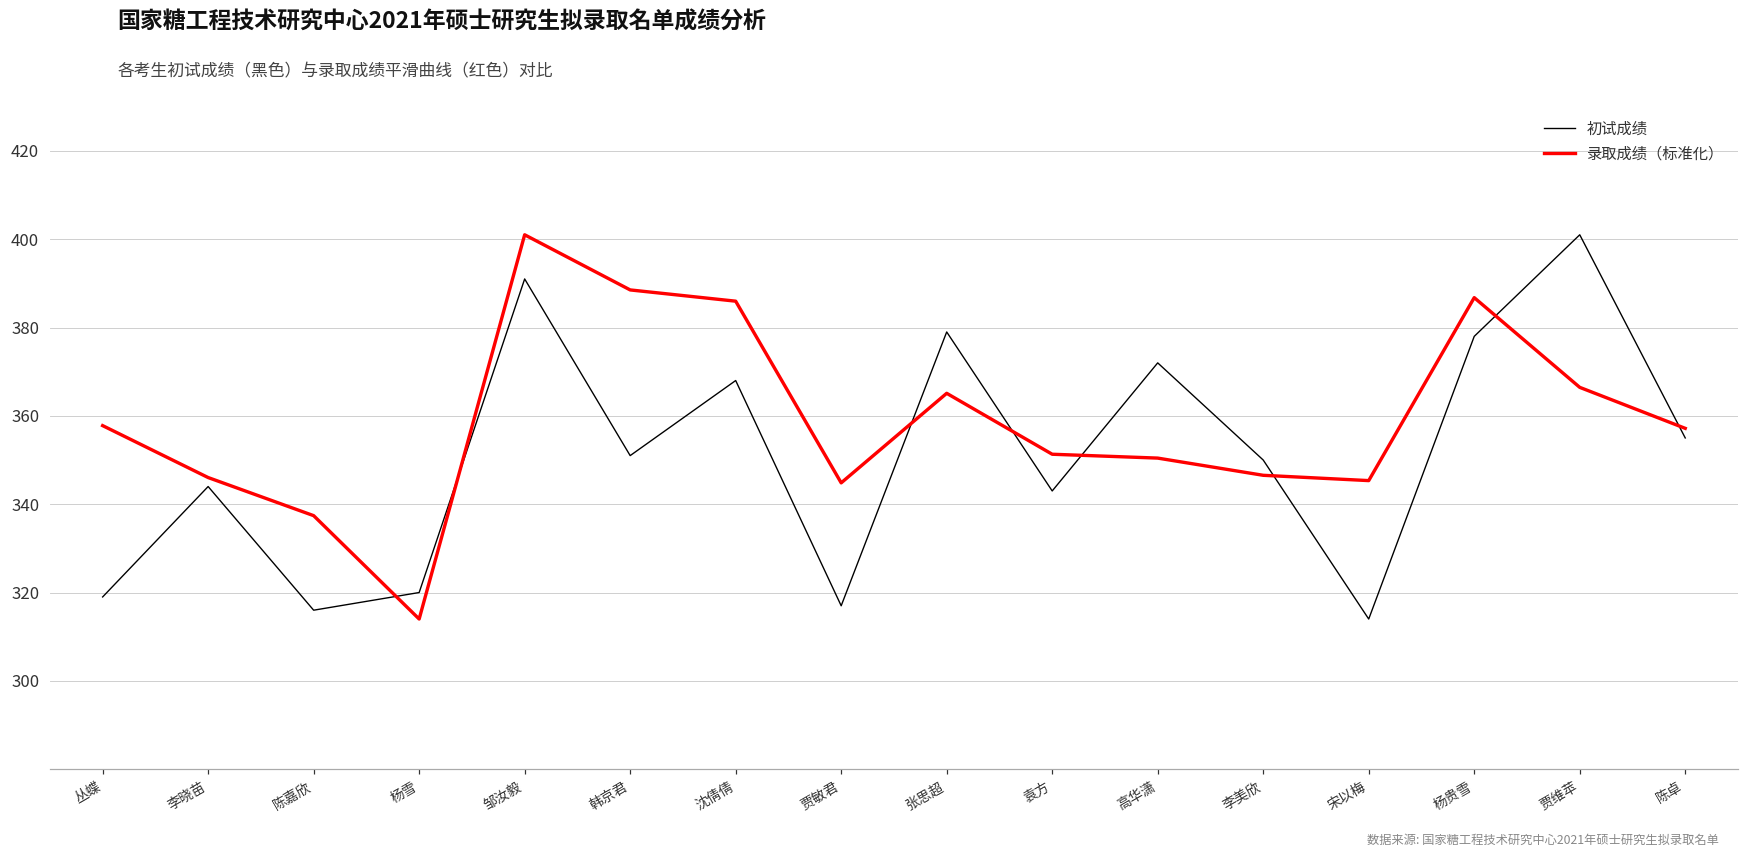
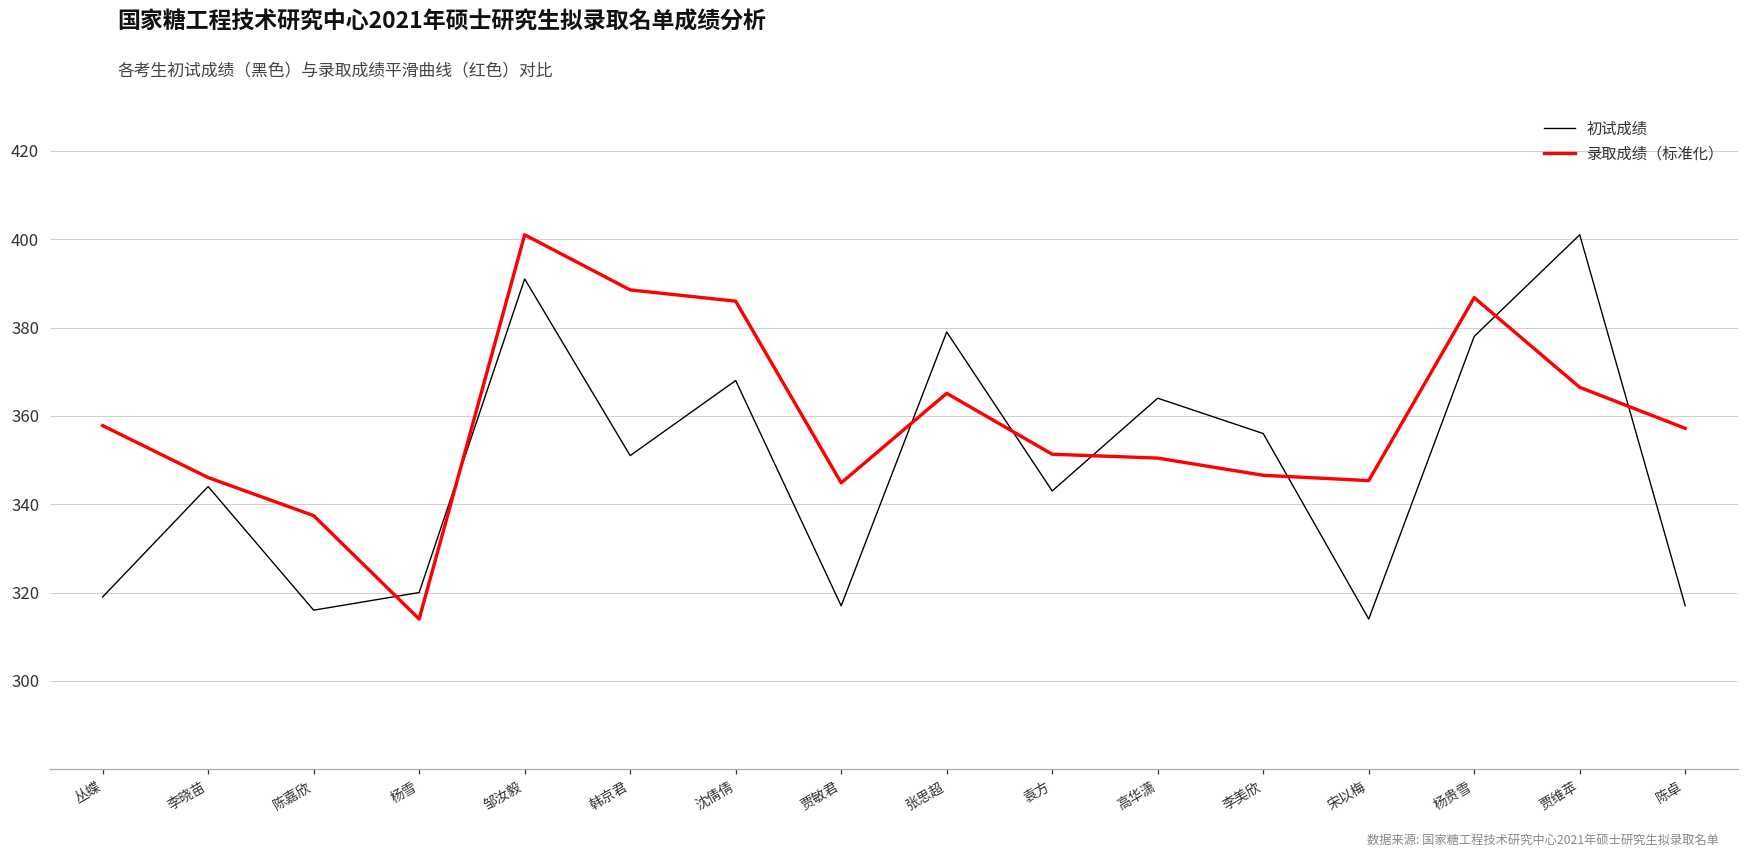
初试成绩, 高华潇: 372 -> 364
初试成绩, 李美欣: 350 -> 356
初试成绩, 陈卓: 355 -> 317
